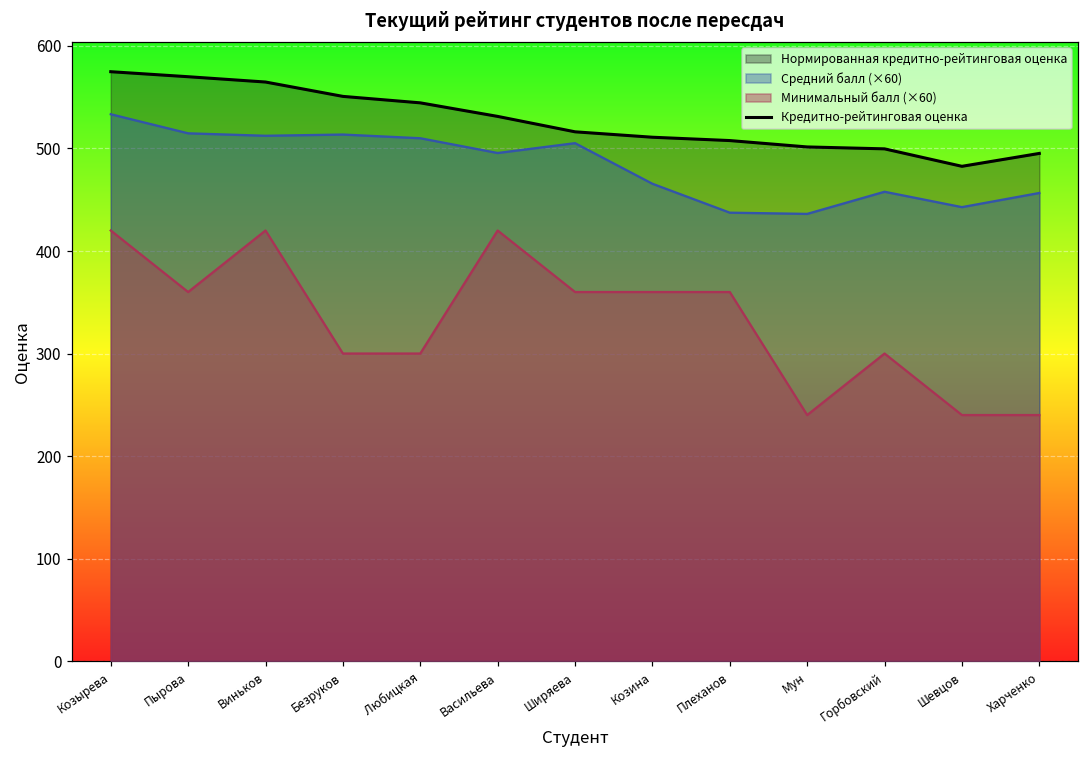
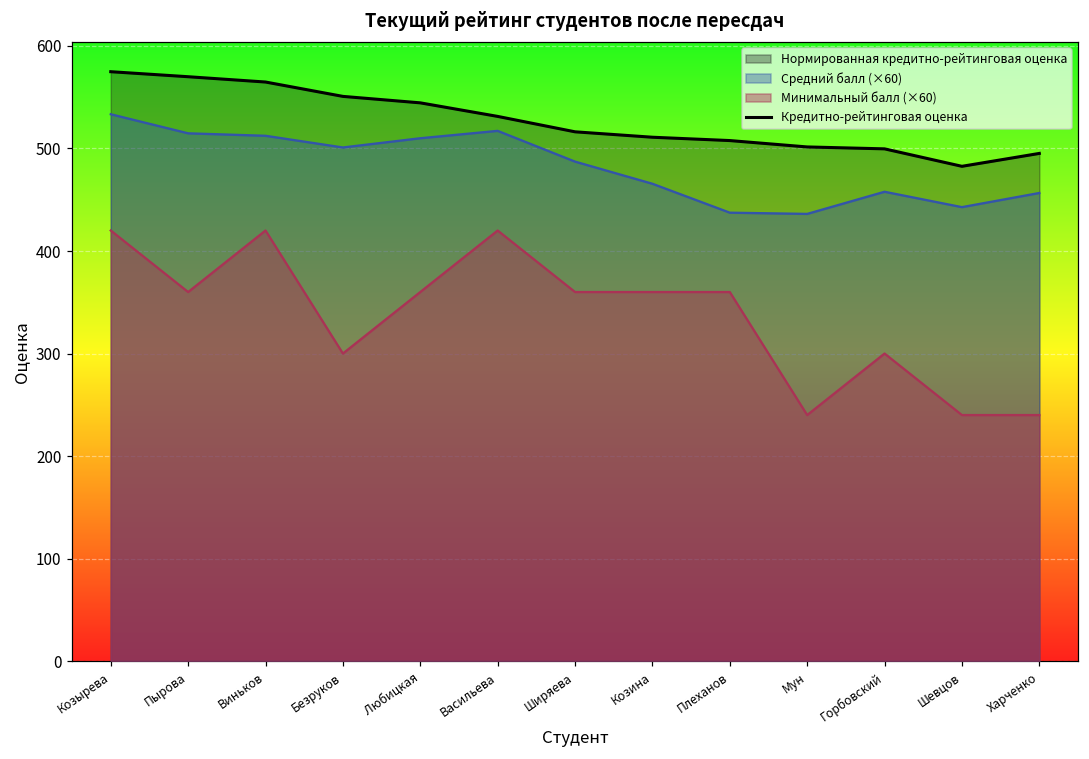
Средний балл (×60), Безруков: 510 -> 500
Минимальный балл (×60), Любицкая: 300 -> 360
Средний балл (×60), Васильева: 500 -> 520
Средний балл (×60), Ширяева: 510 -> 490
